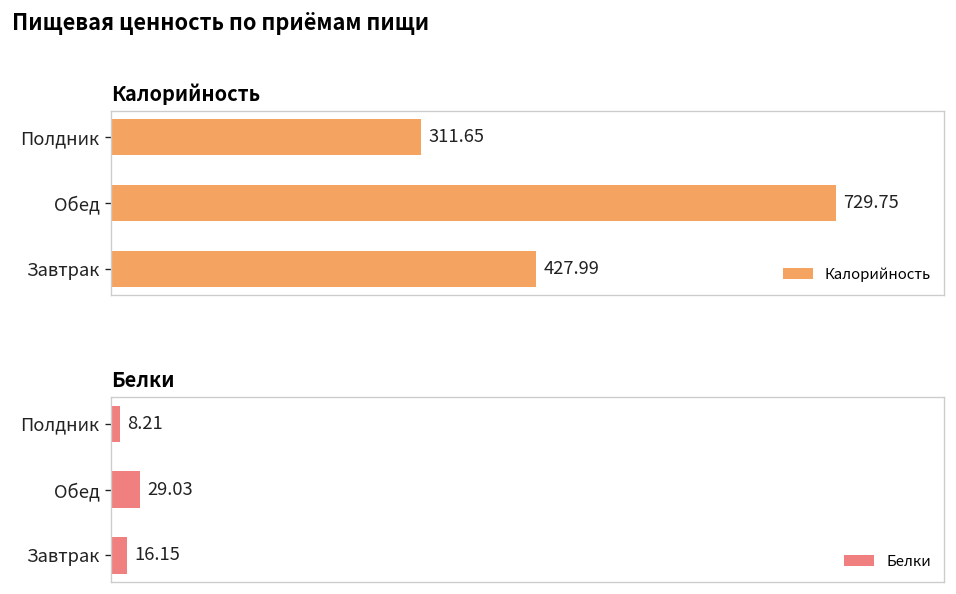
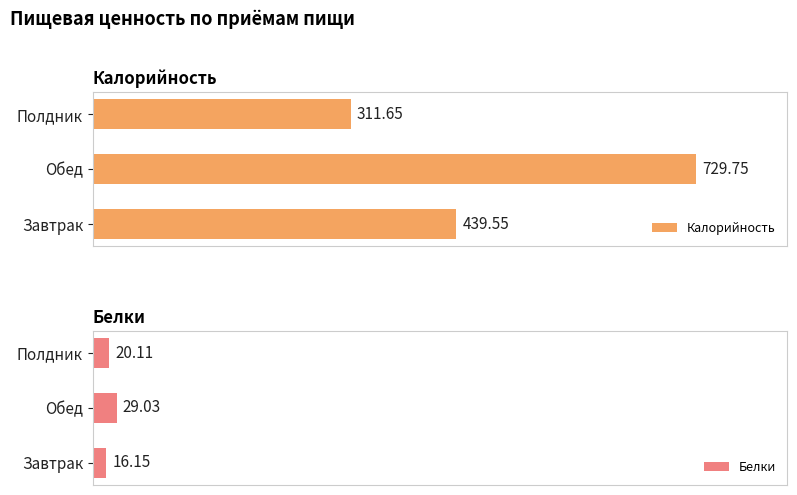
Калорийность, Завтрак: 427.99 -> 439.55
Белки, Полдник: 8.21 -> 20.11
